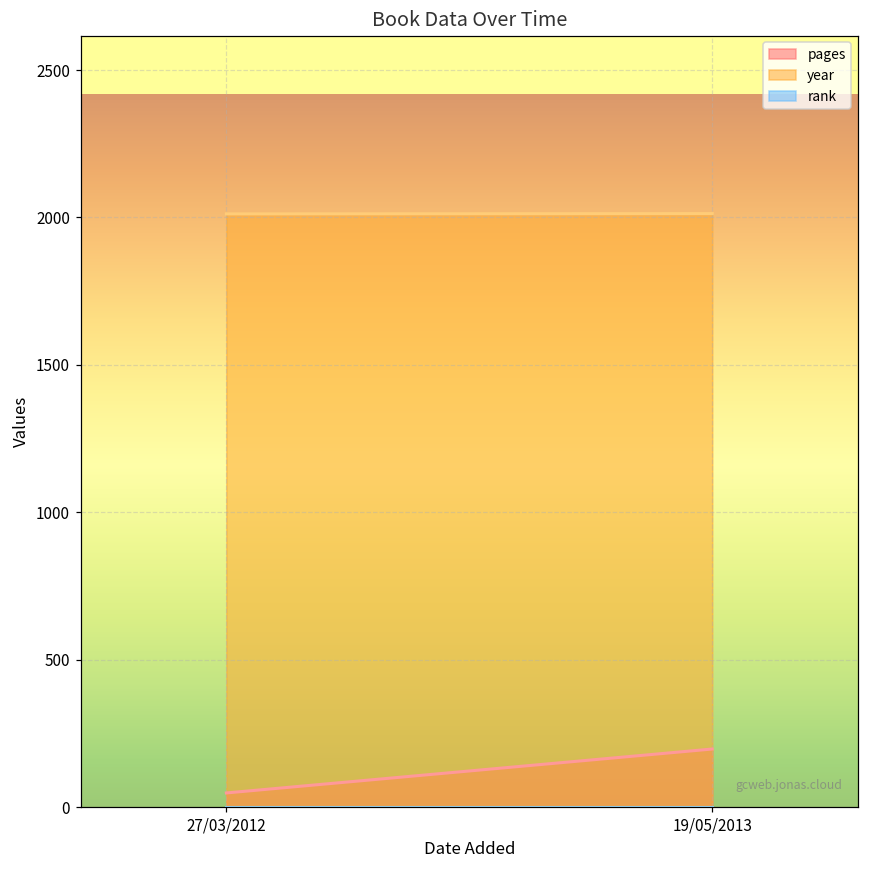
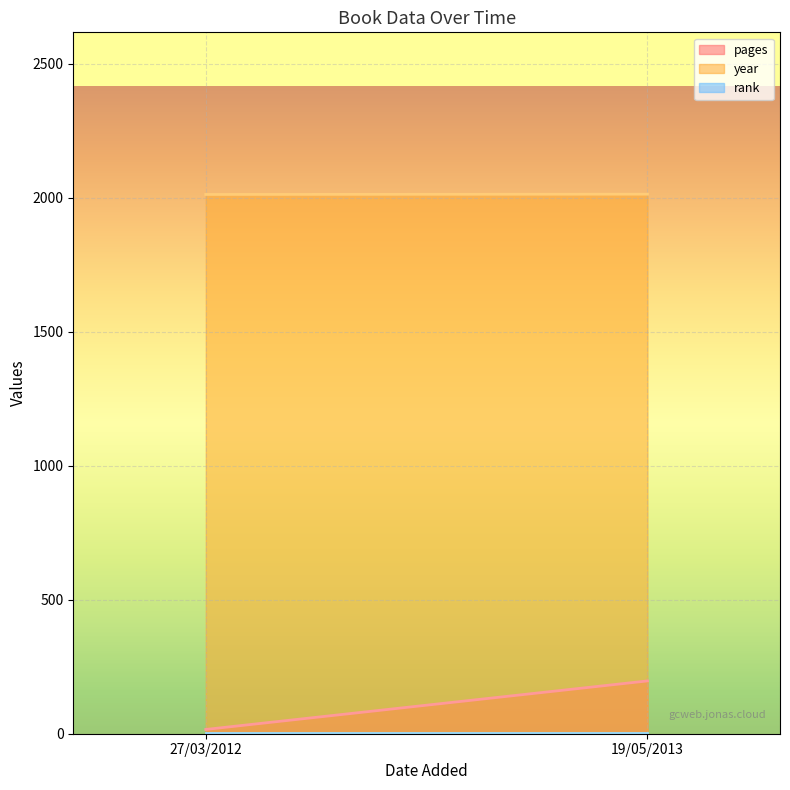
pages, 27/03/2012: 50 -> 20
